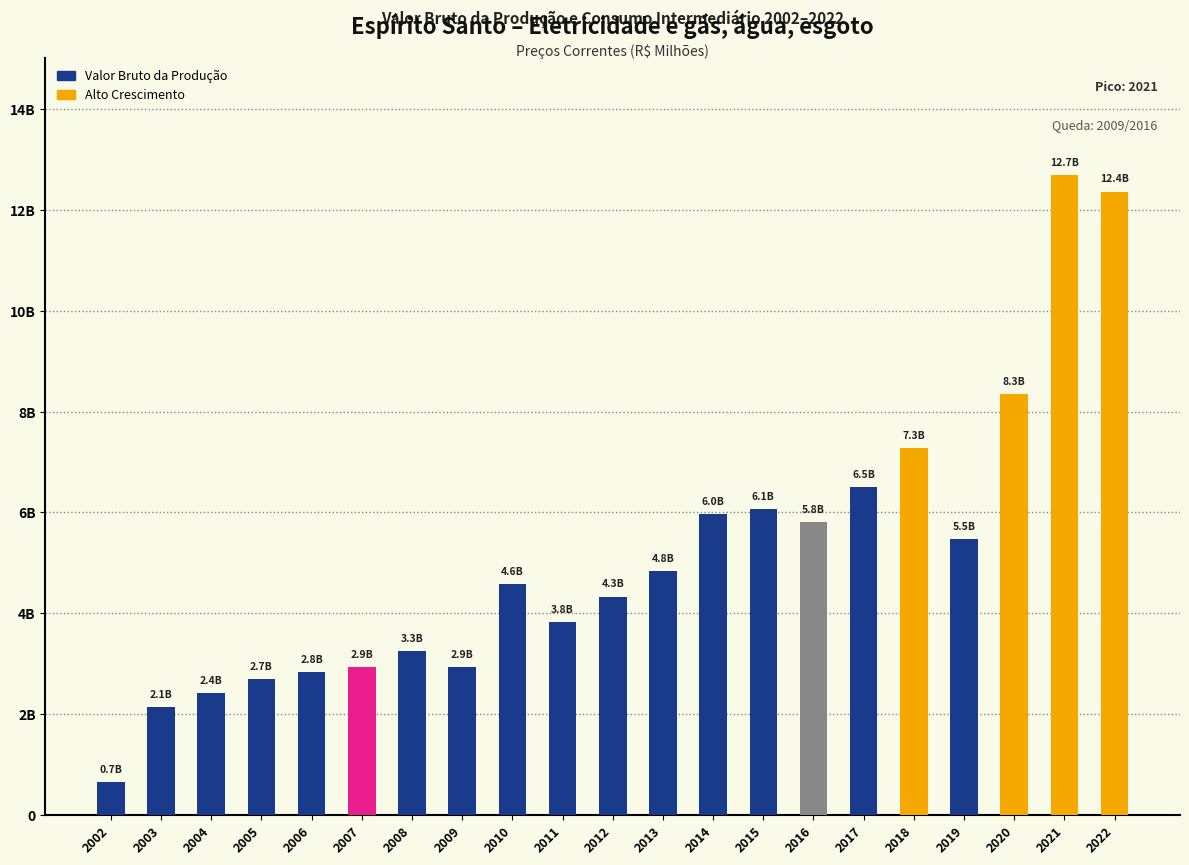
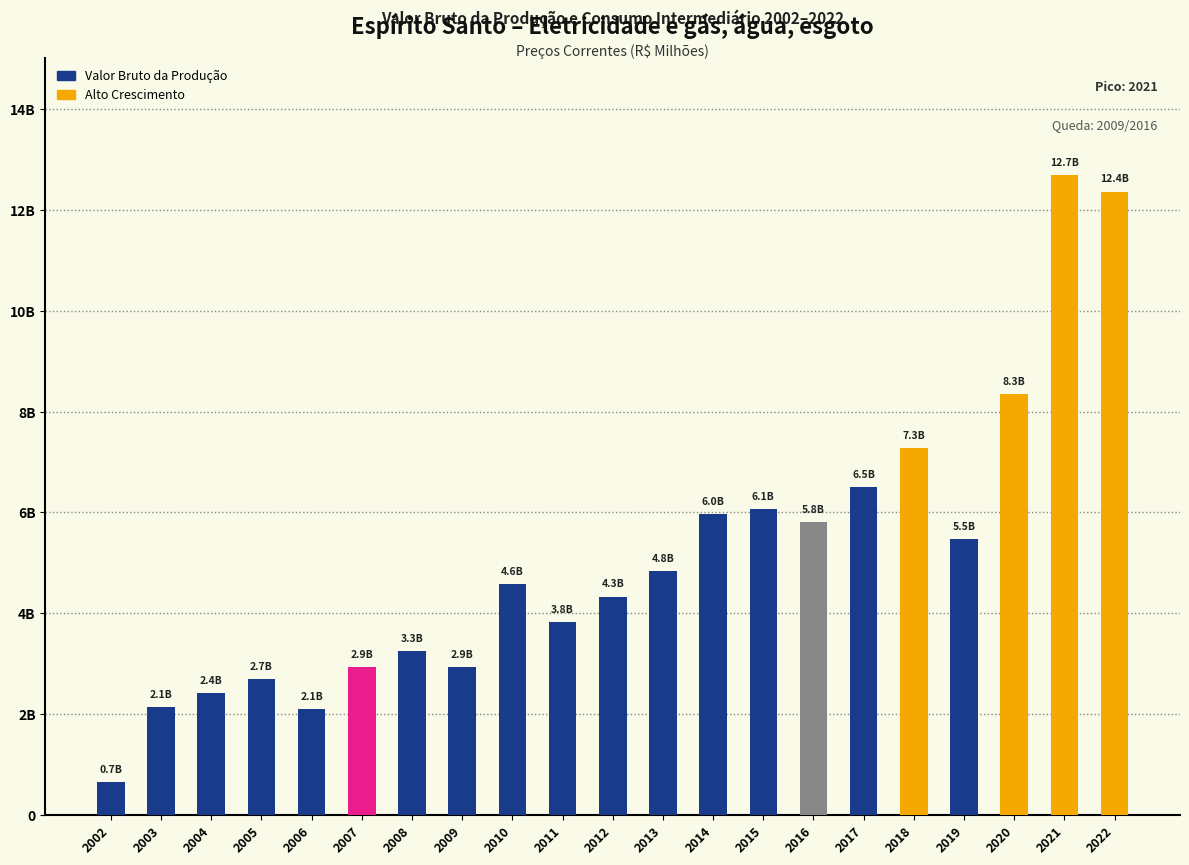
2006: 2.8B -> 2.1B
